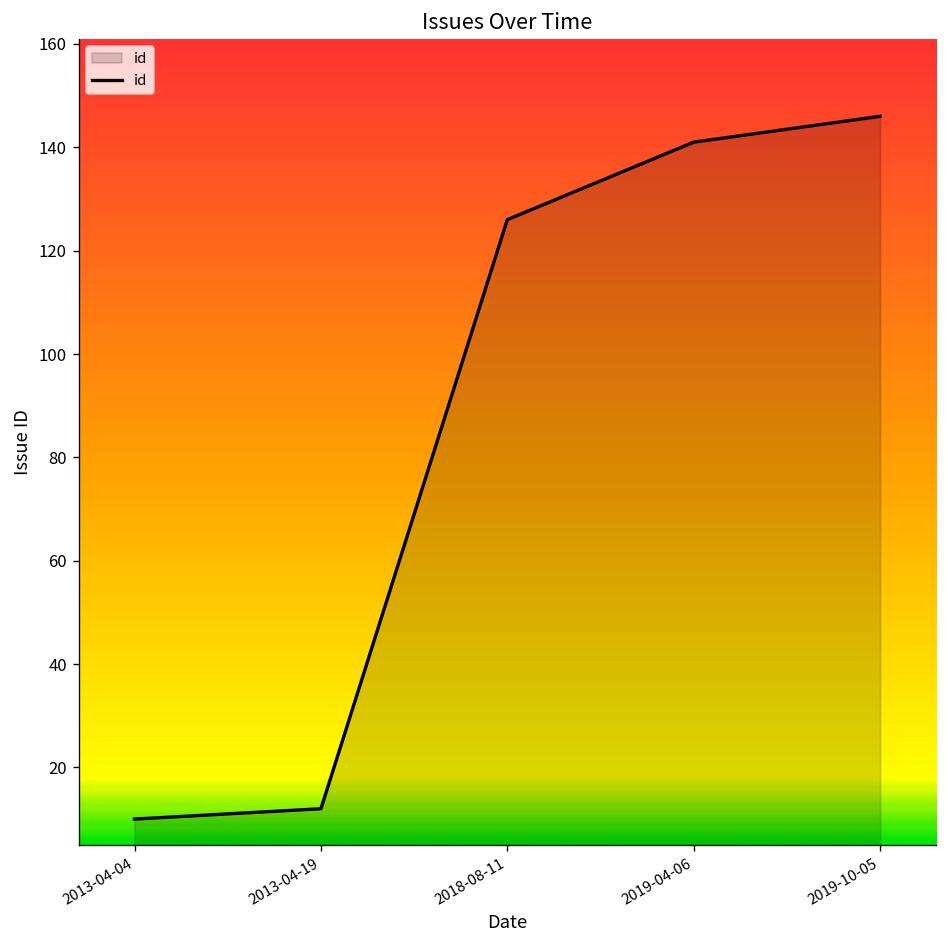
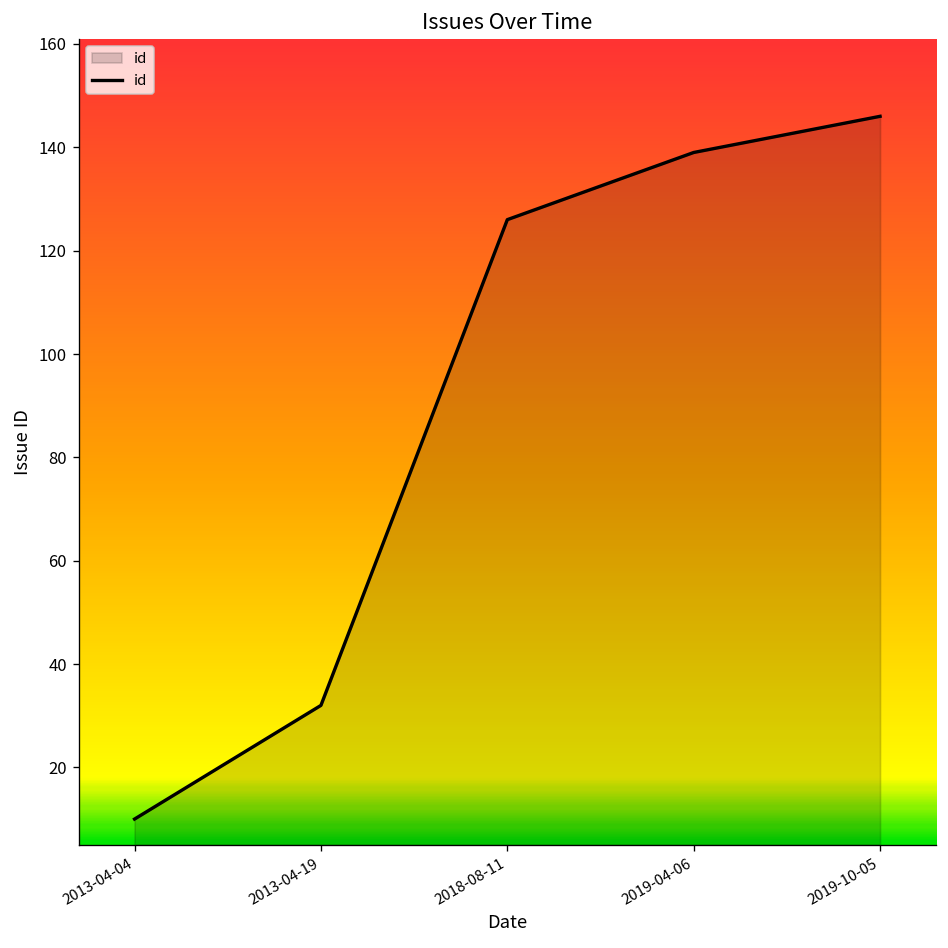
2013-04-19: 12 -> 32
2019-04-06: 141 -> 139
